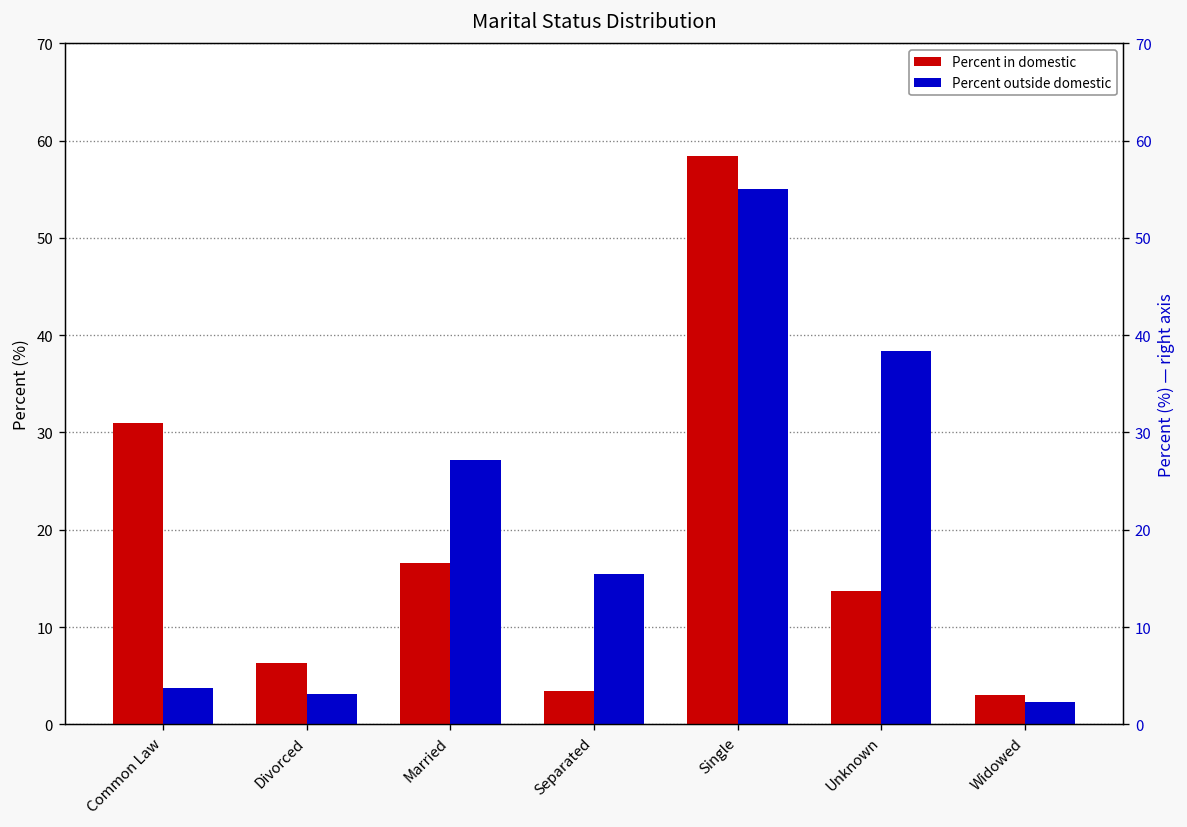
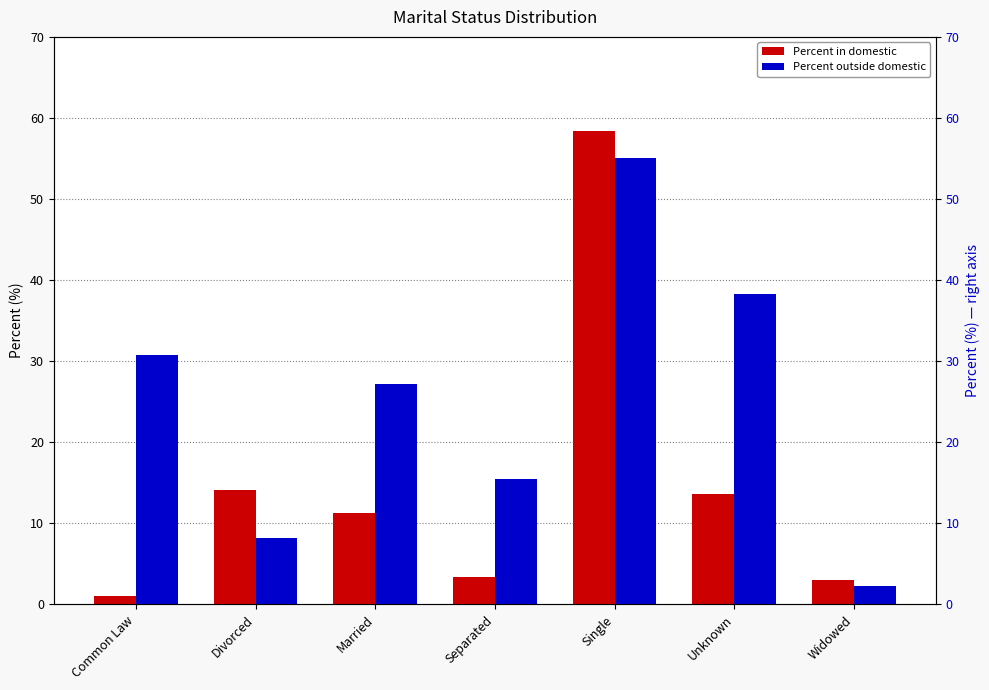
Percent in domestic, Common Law: 31 -> 1
Percent outside domestic, Common Law: 4 -> 31
Percent in domestic, Divorced: 6 -> 14
Percent outside domestic, Divorced: 3 -> 8
Percent in domestic, Married: 17 -> 11
